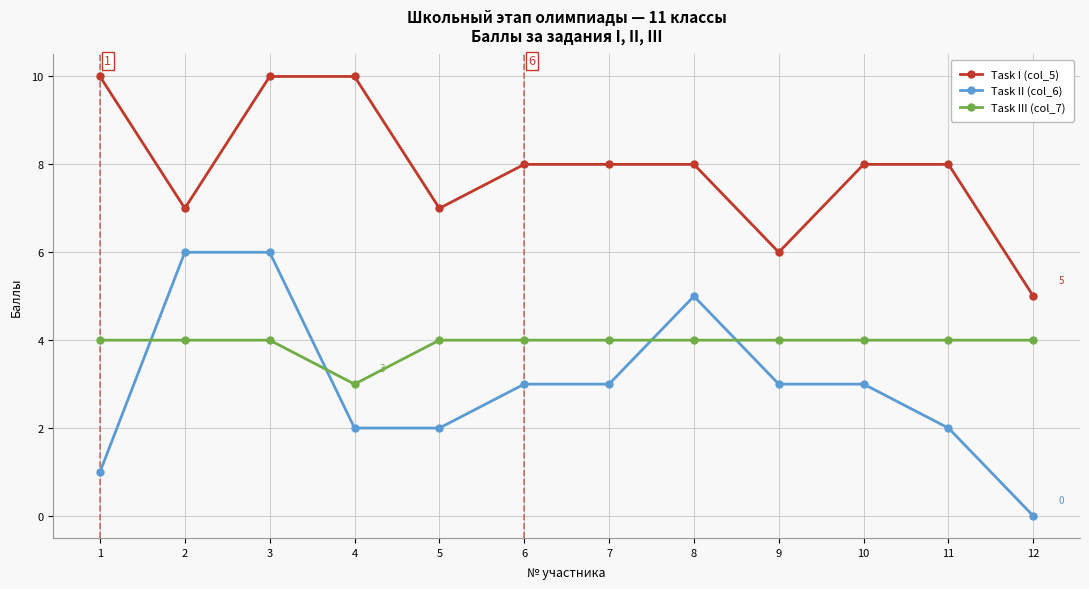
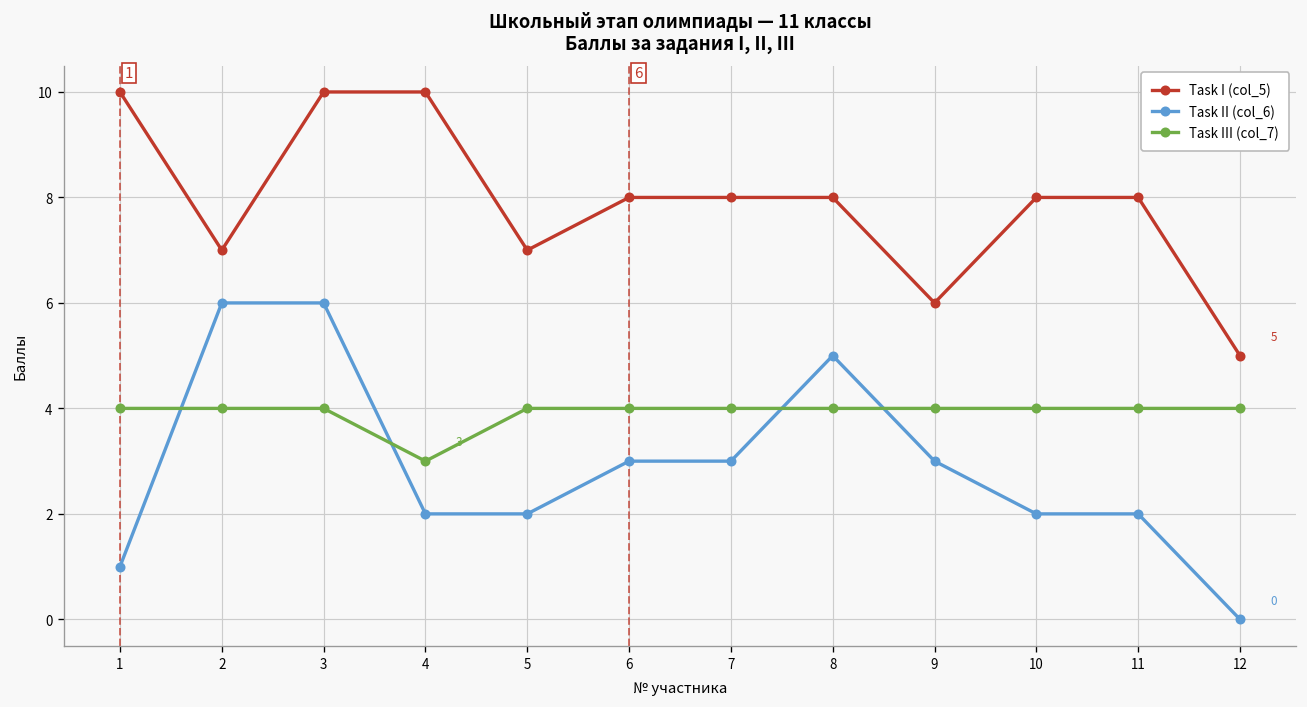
Task II (col_6), 10: 3 -> 2
